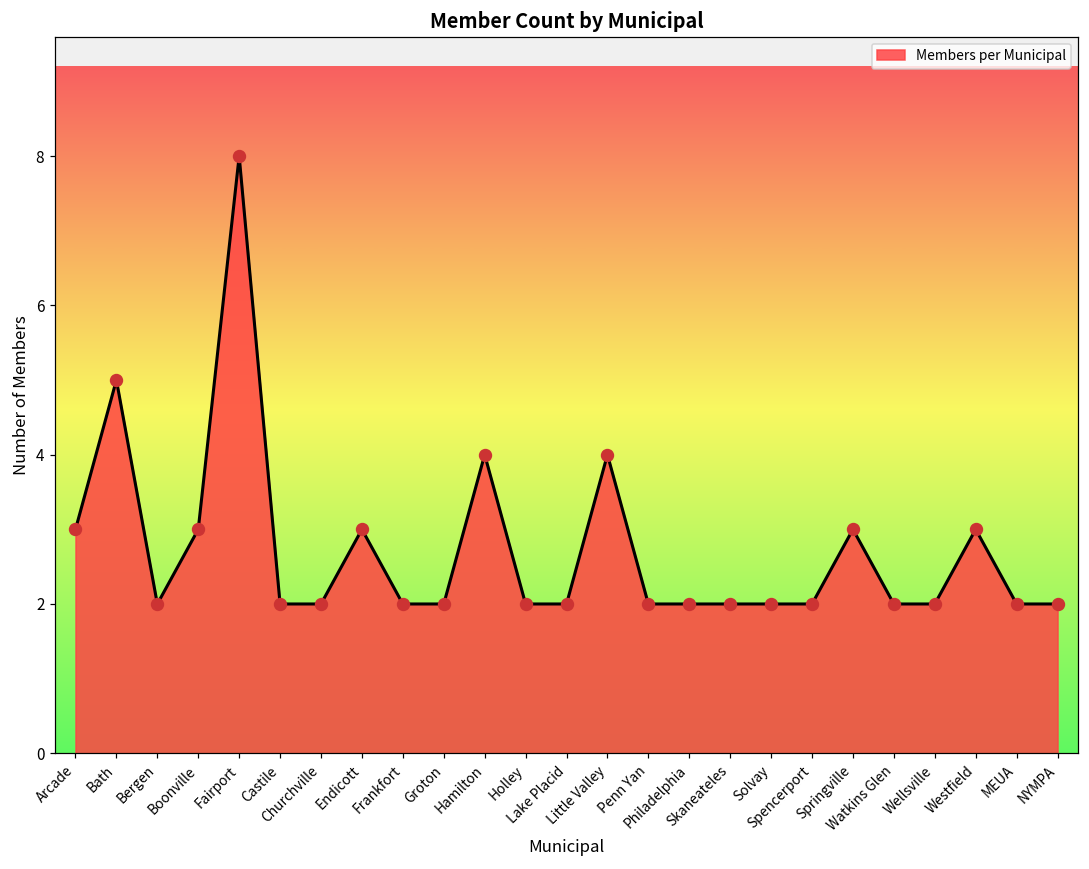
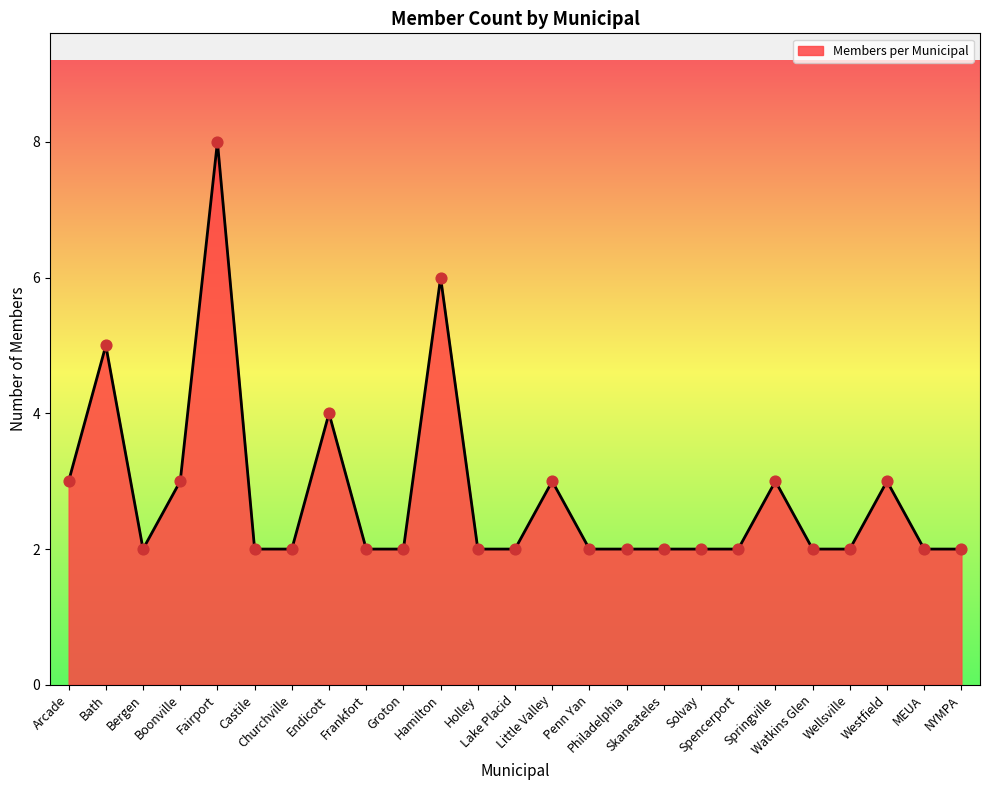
Endicott: 3 -> 4
Hamilton: 4 -> 6
Little Valley: 4 -> 3
